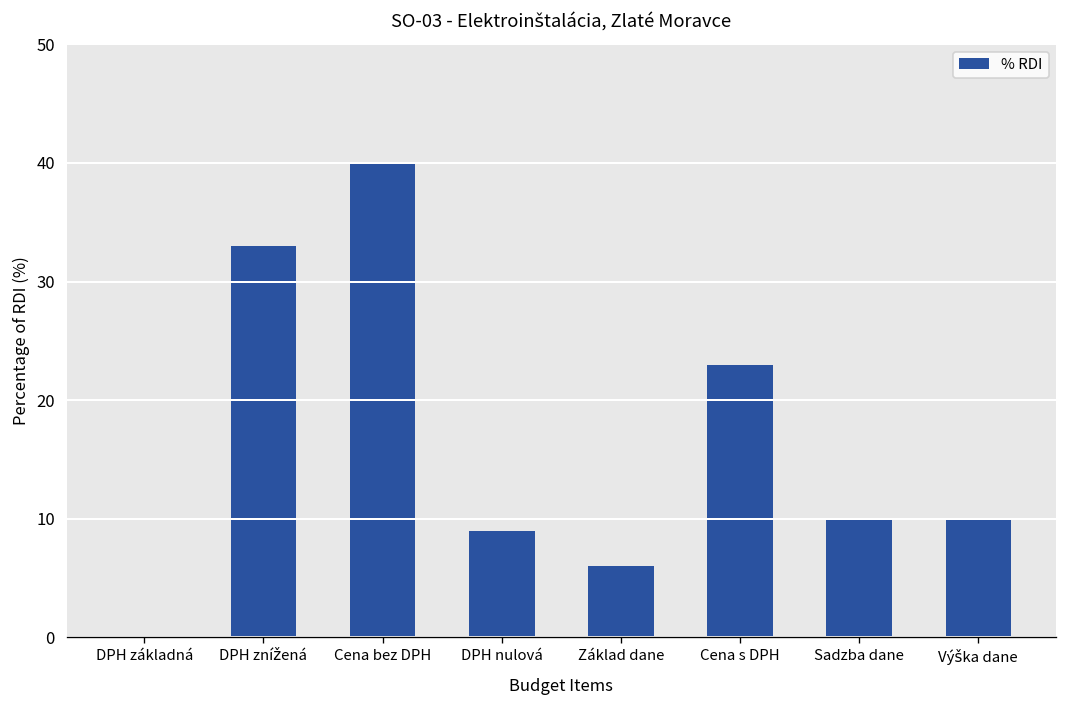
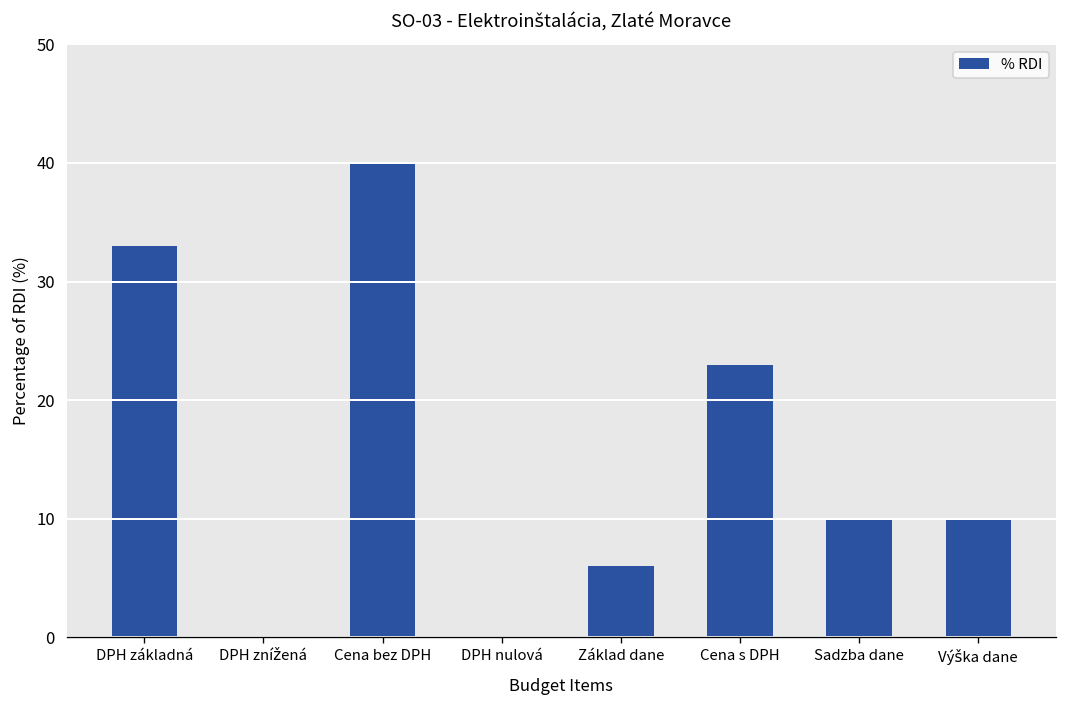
DPH základná: 0 -> 33
DPH znížená: 33 -> 0
DPH nulová: 9 -> 0
